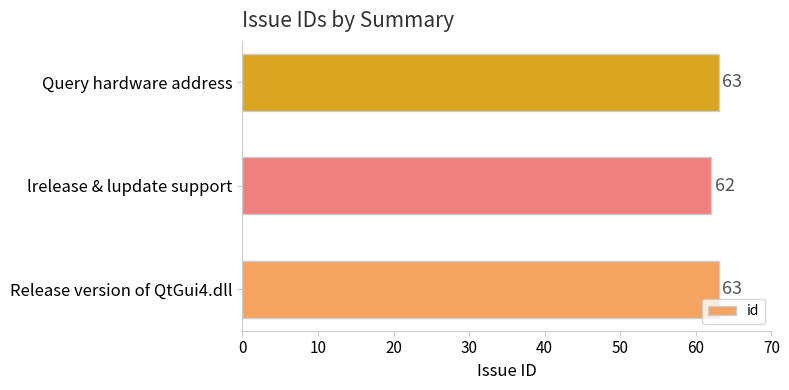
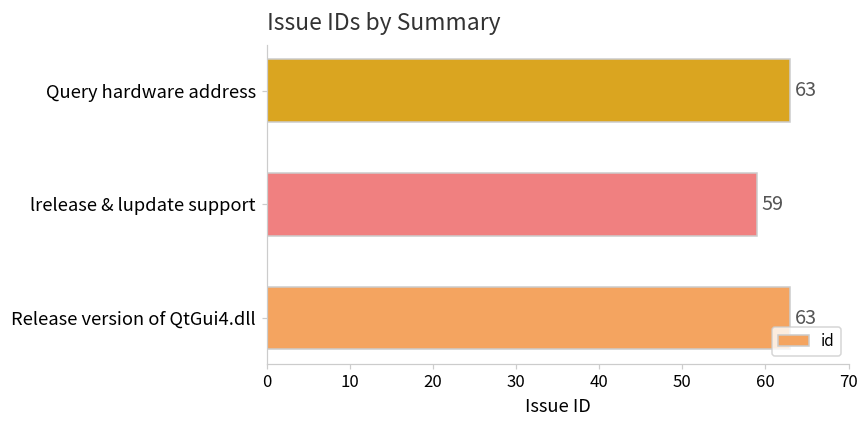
lrelease & lupdate support: 62 -> 59
